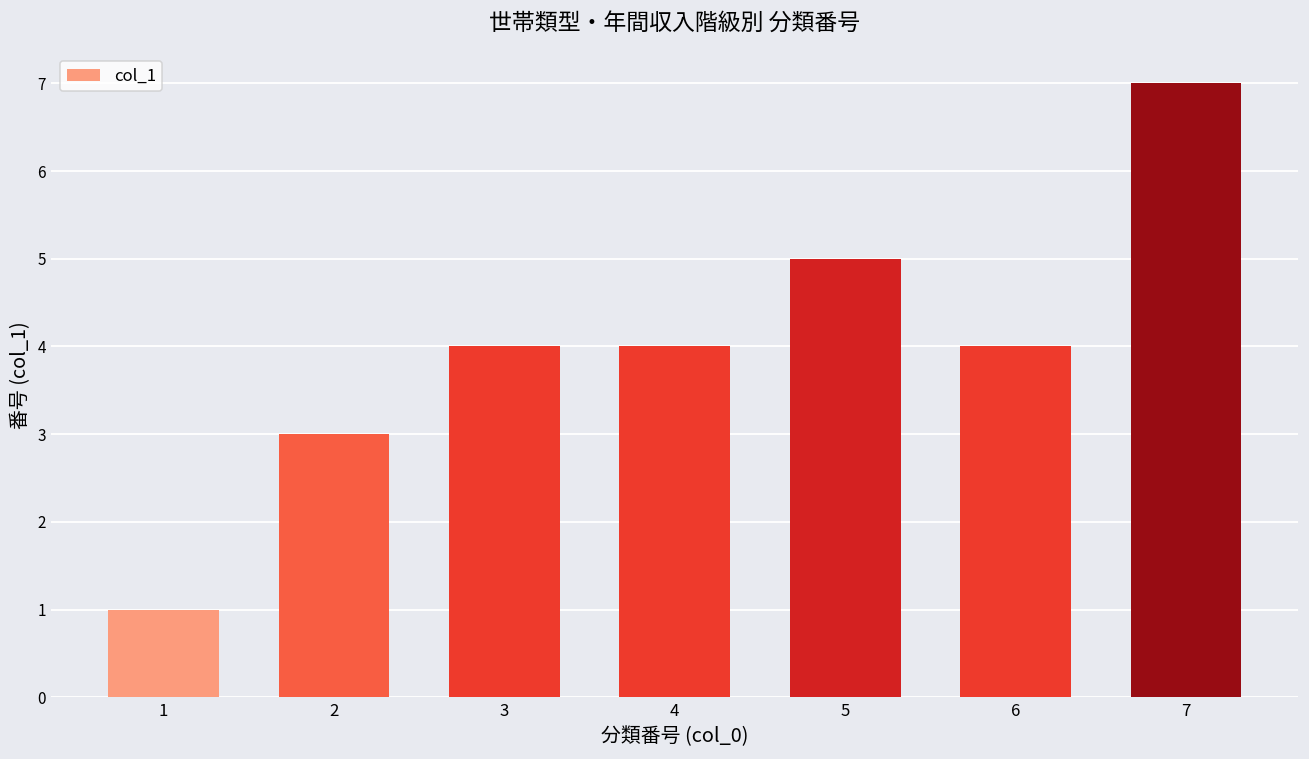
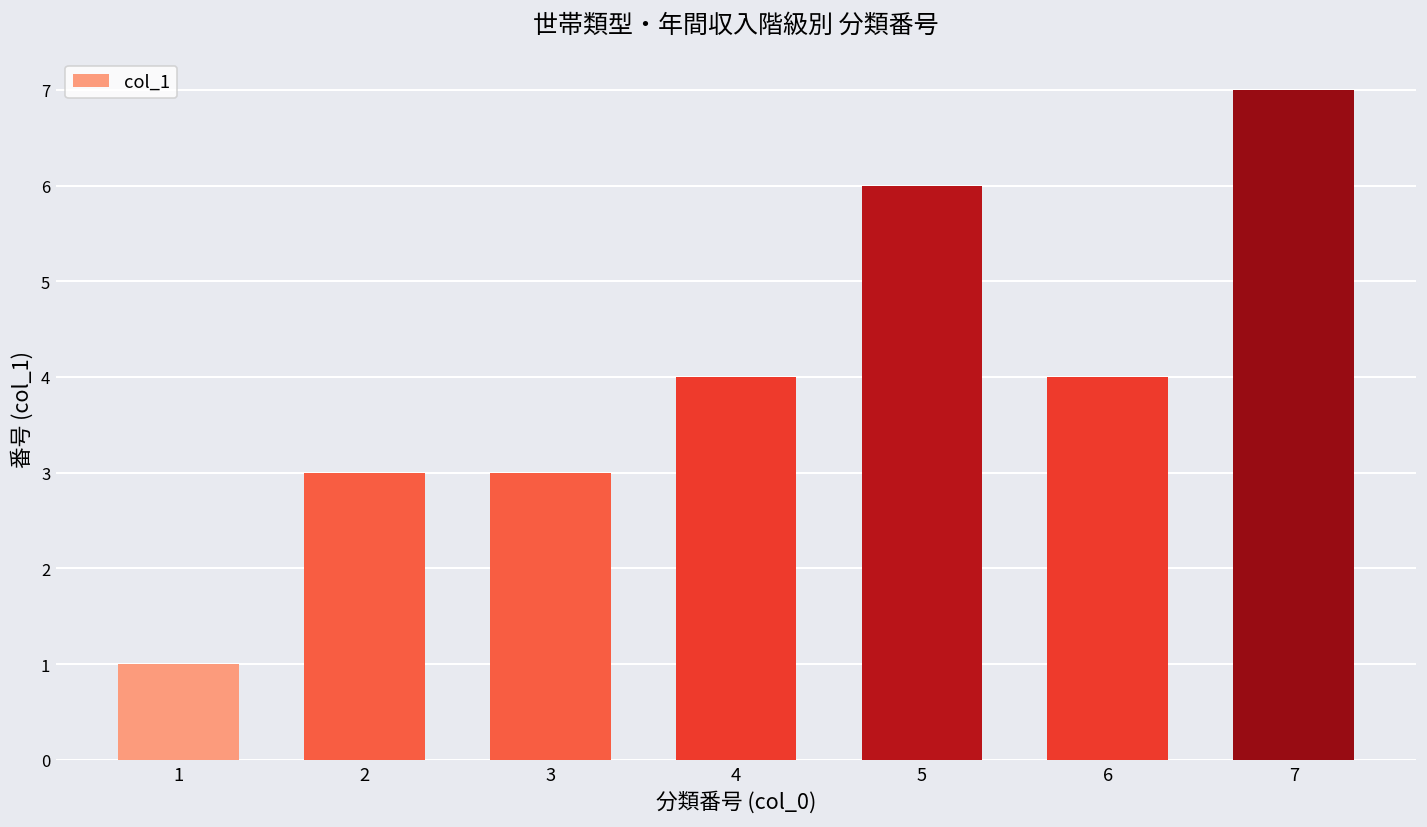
3: 4 -> 3
5: 5 -> 6
